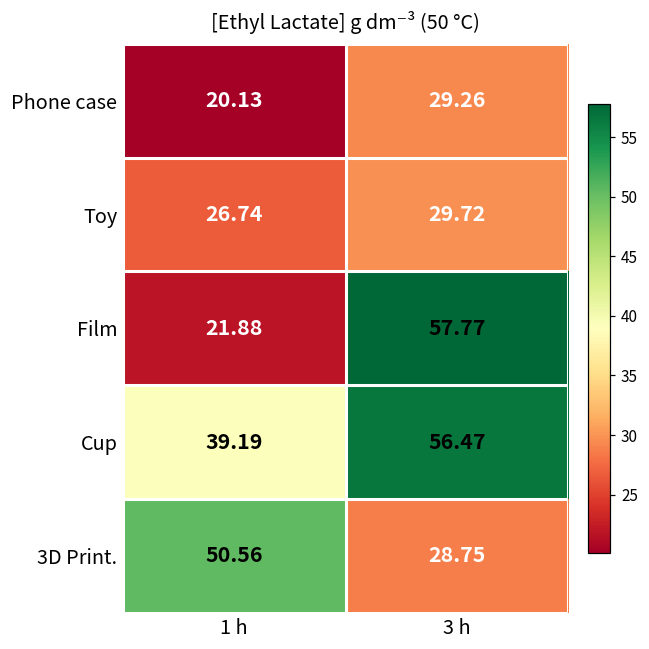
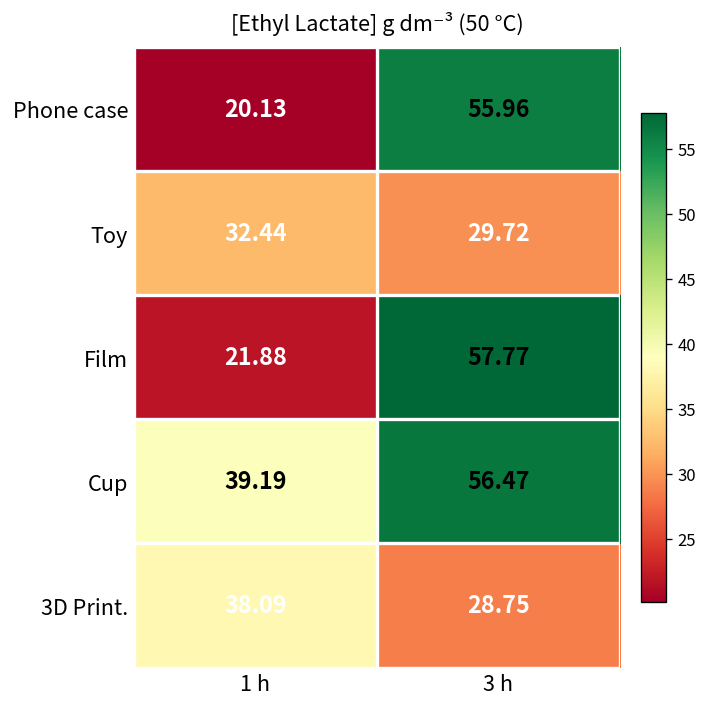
Phone case, 3 h: 29.26 -> 55.96
Toy, 1 h: 26.74 -> 32.44
3D Print., 1 h: 50.56 -> 38.09
